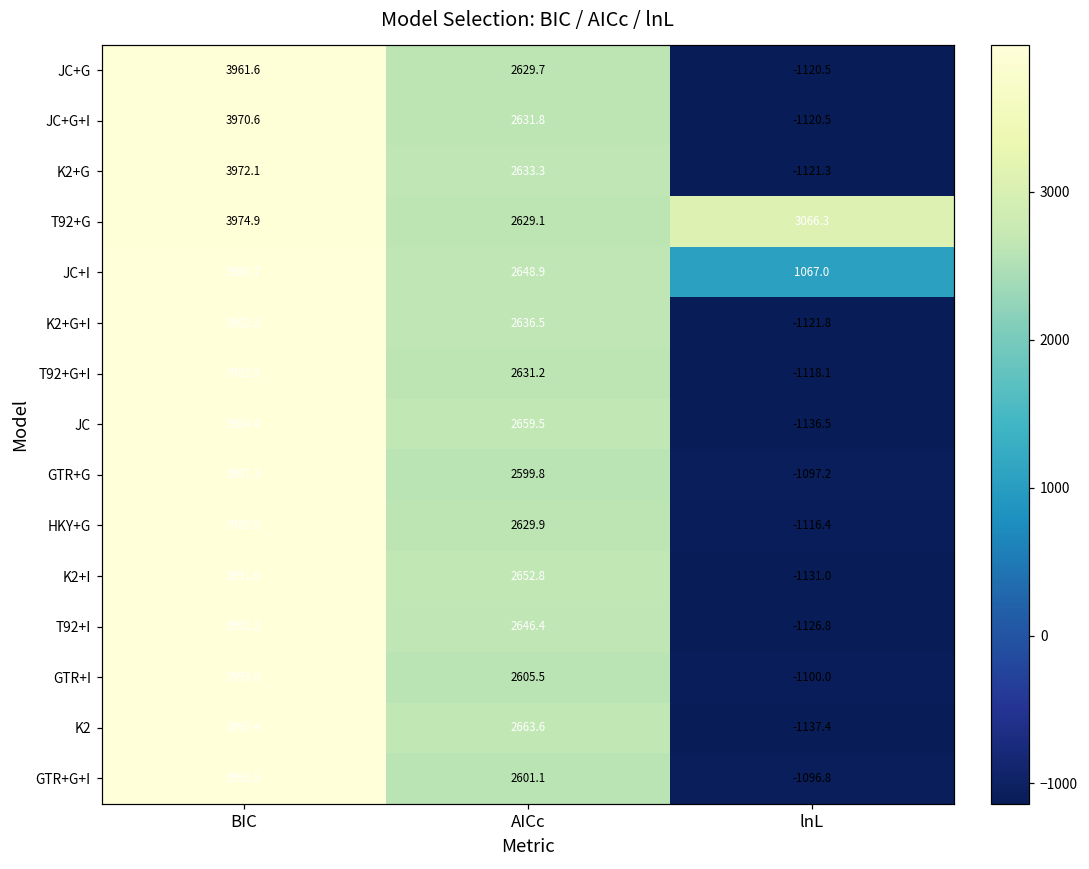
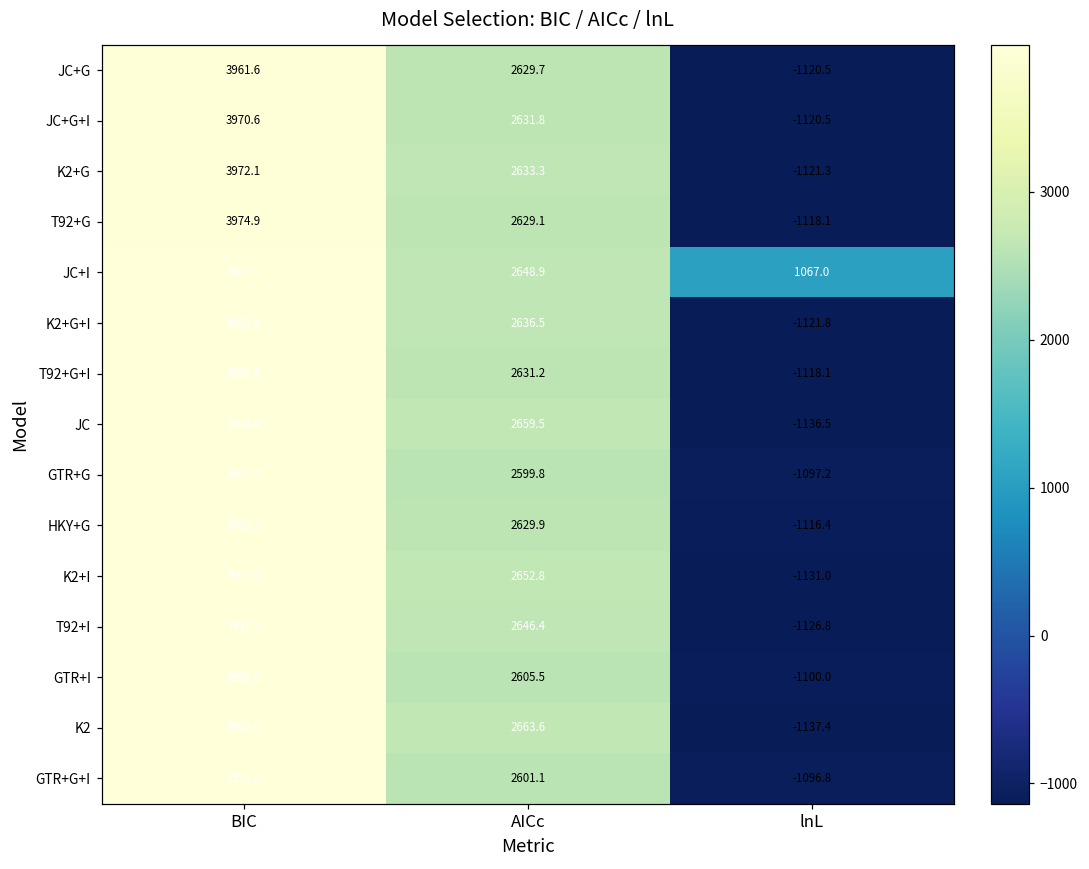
T92+G, lnL: 3066.3 -> -1118.1
